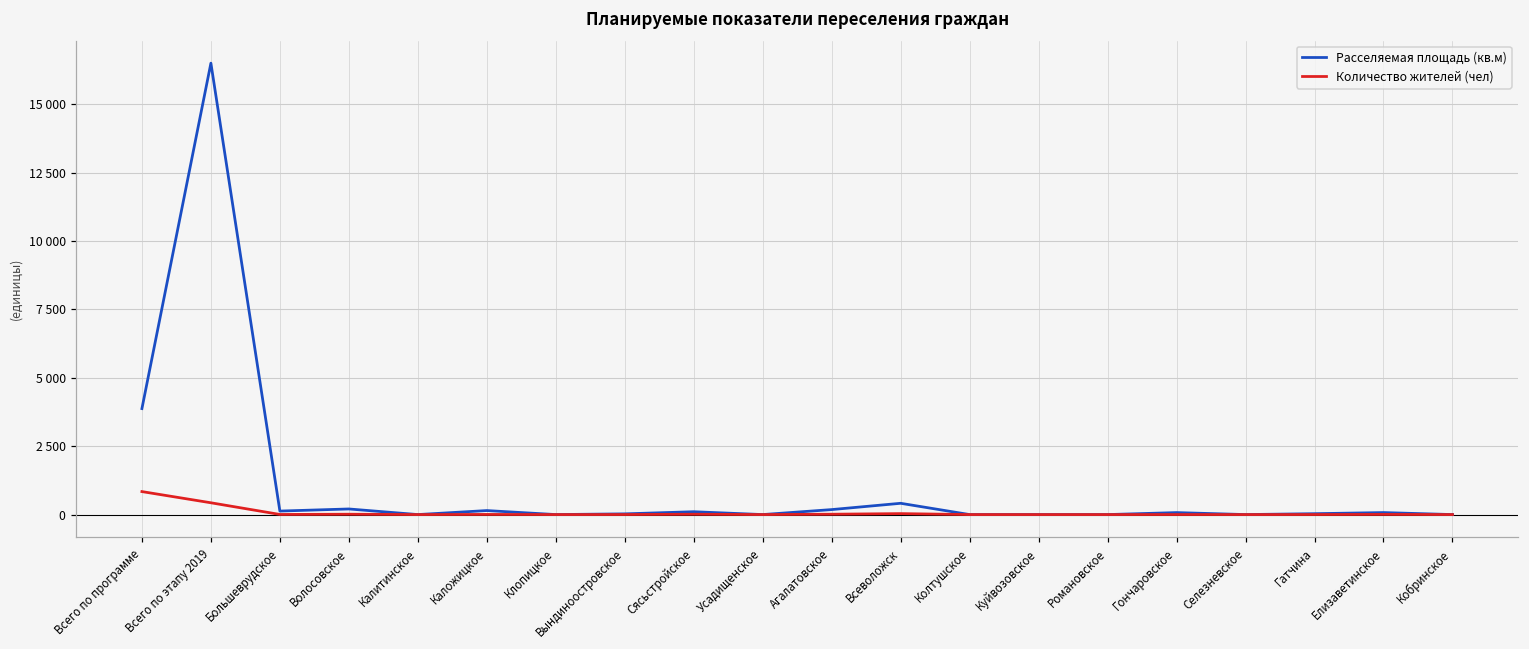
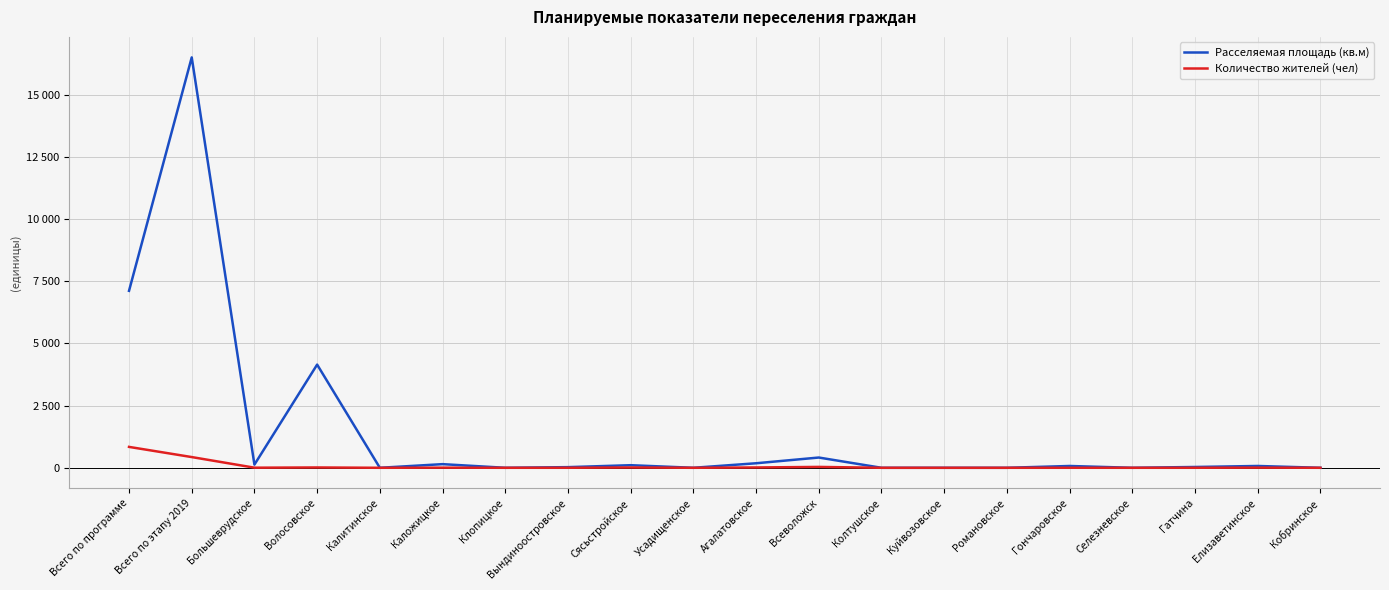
Расселяемая площадь (кв.м), Всего по программе: 3900 -> 7100
Расселяемая площадь (кв.м), Волосовское: 200 -> 4100
